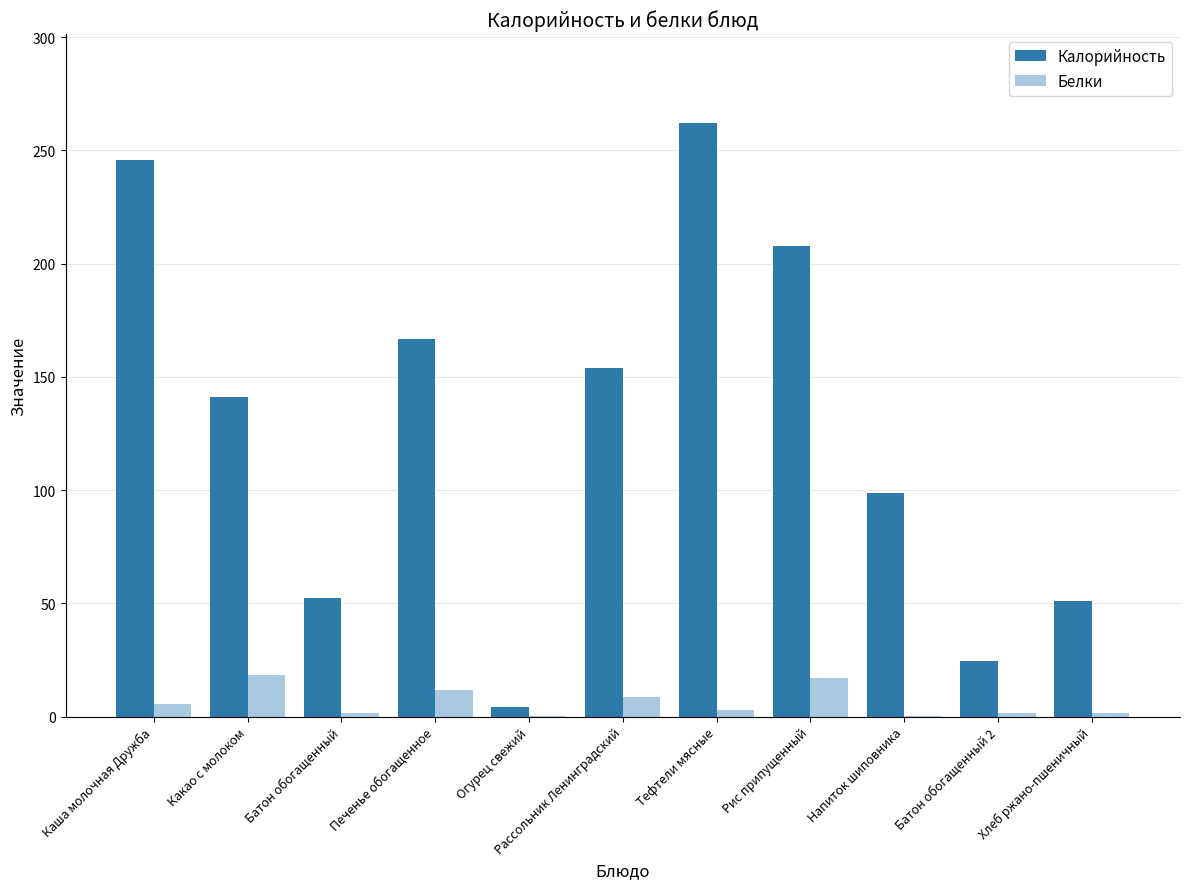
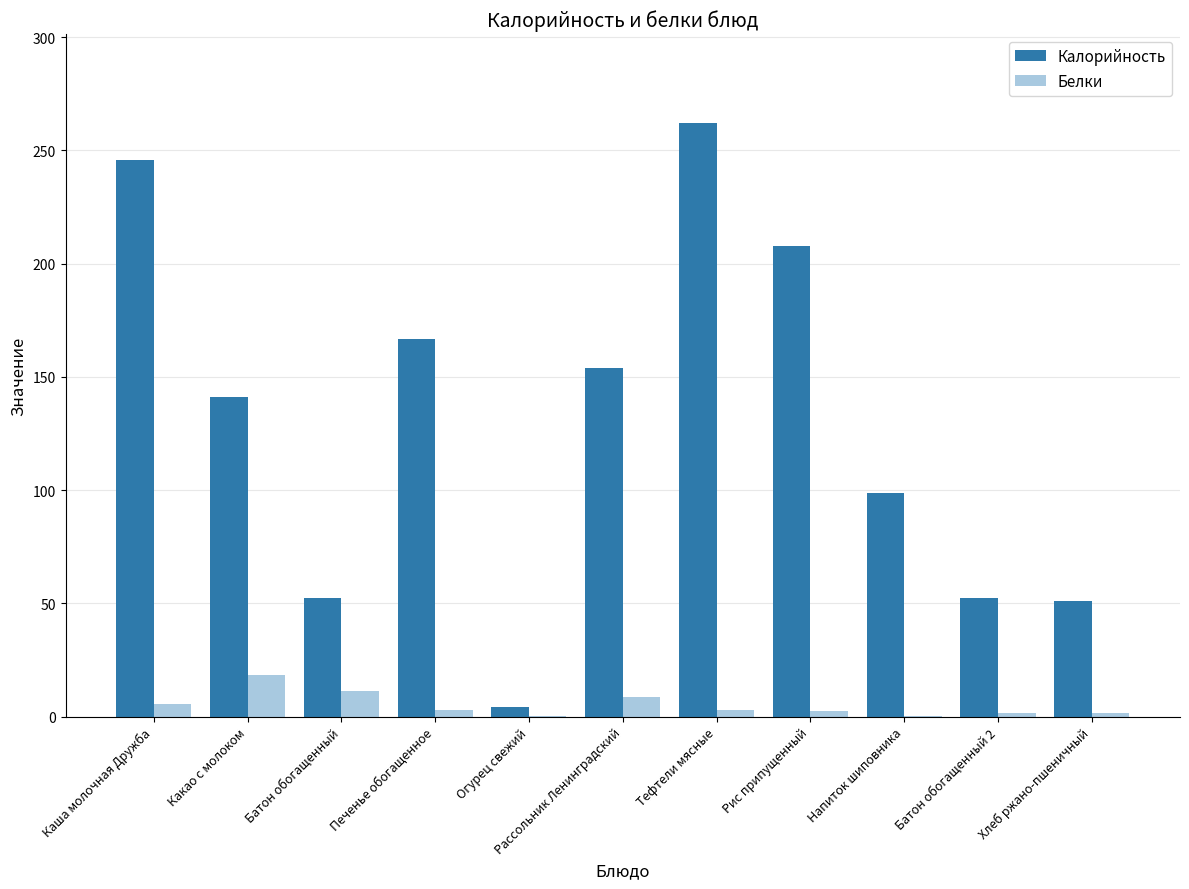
Белки, Батон обогащенный: 2 -> 11
Белки, Печенье обогащенное: 12 -> 3
Белки, Рис припущенный: 17 -> 3
Калорийность, Батон обогащенный 2: 25 -> 52
